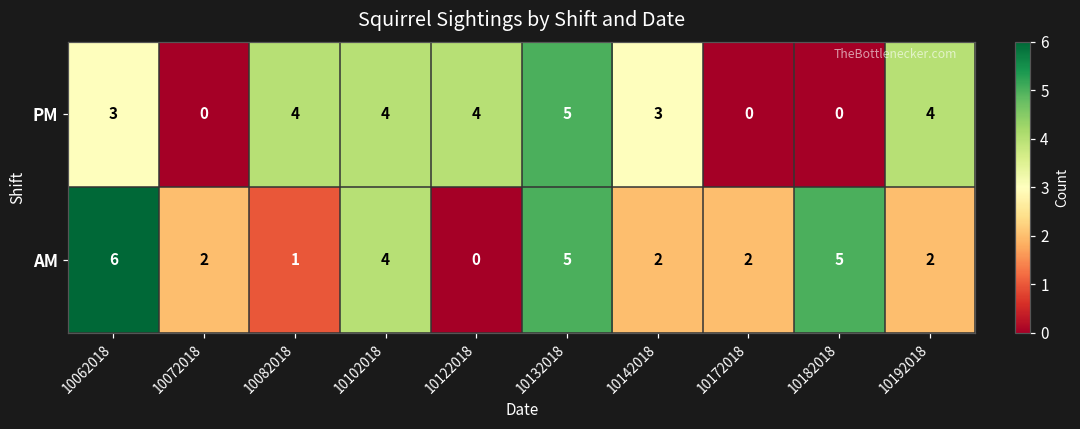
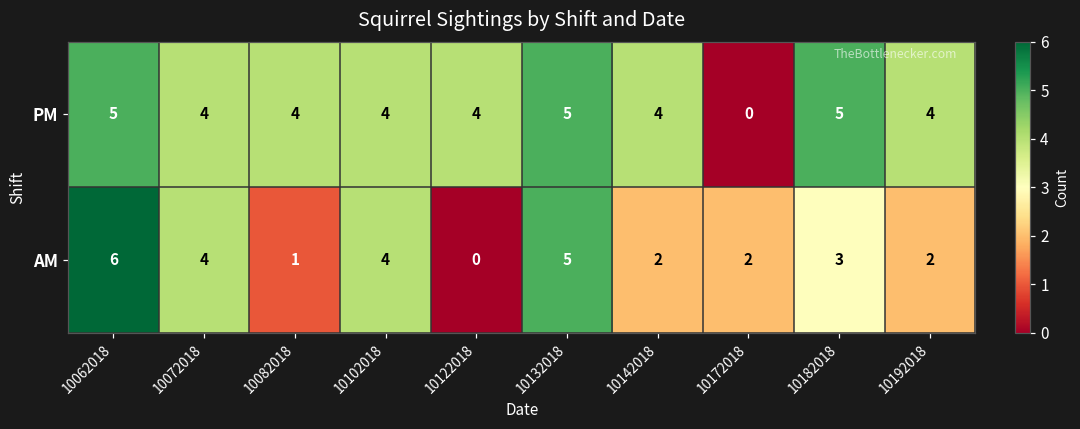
PM, 10062018: 3 -> 5
PM, 10072018: 0 -> 4
PM, 10142018: 3 -> 4
PM, 10182018: 0 -> 5
AM, 10072018: 2 -> 4
AM, 10182018: 5 -> 3
